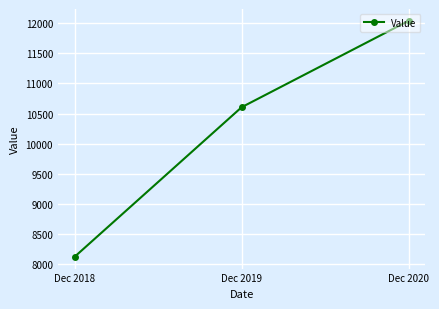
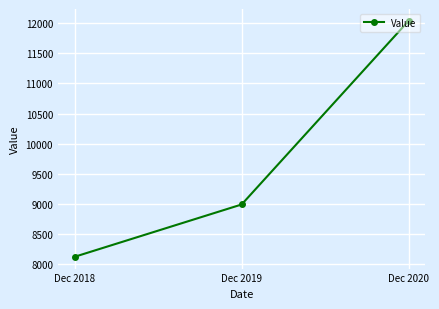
Dec 2019: 10600 -> 9000
